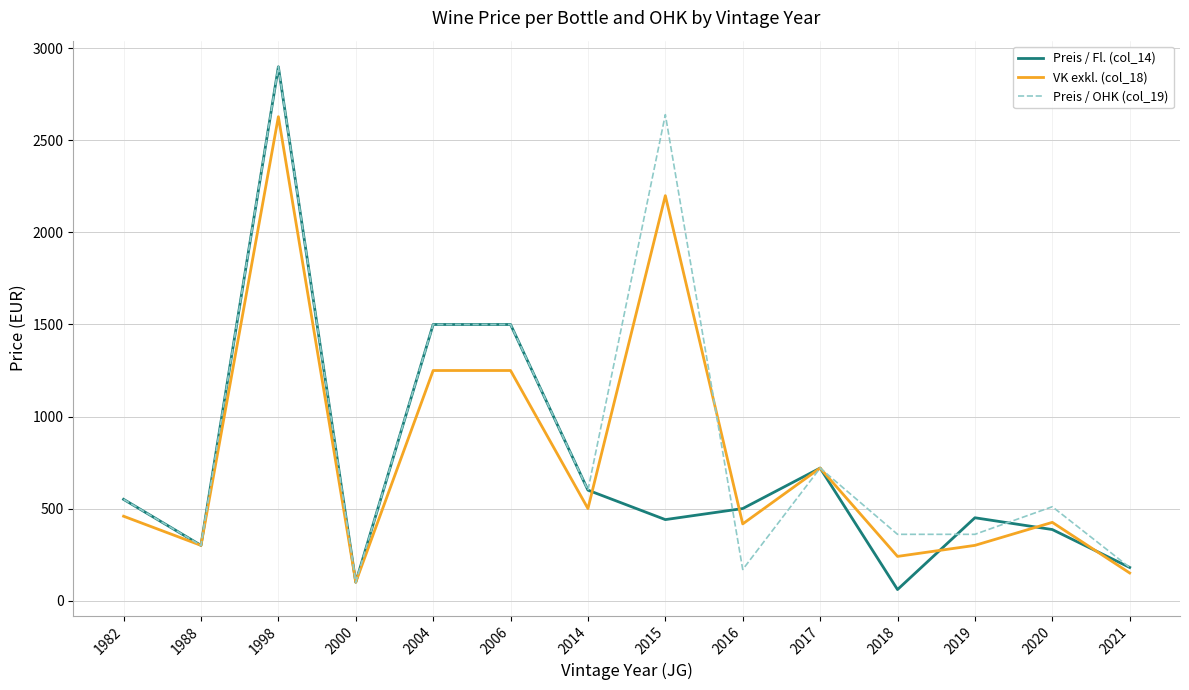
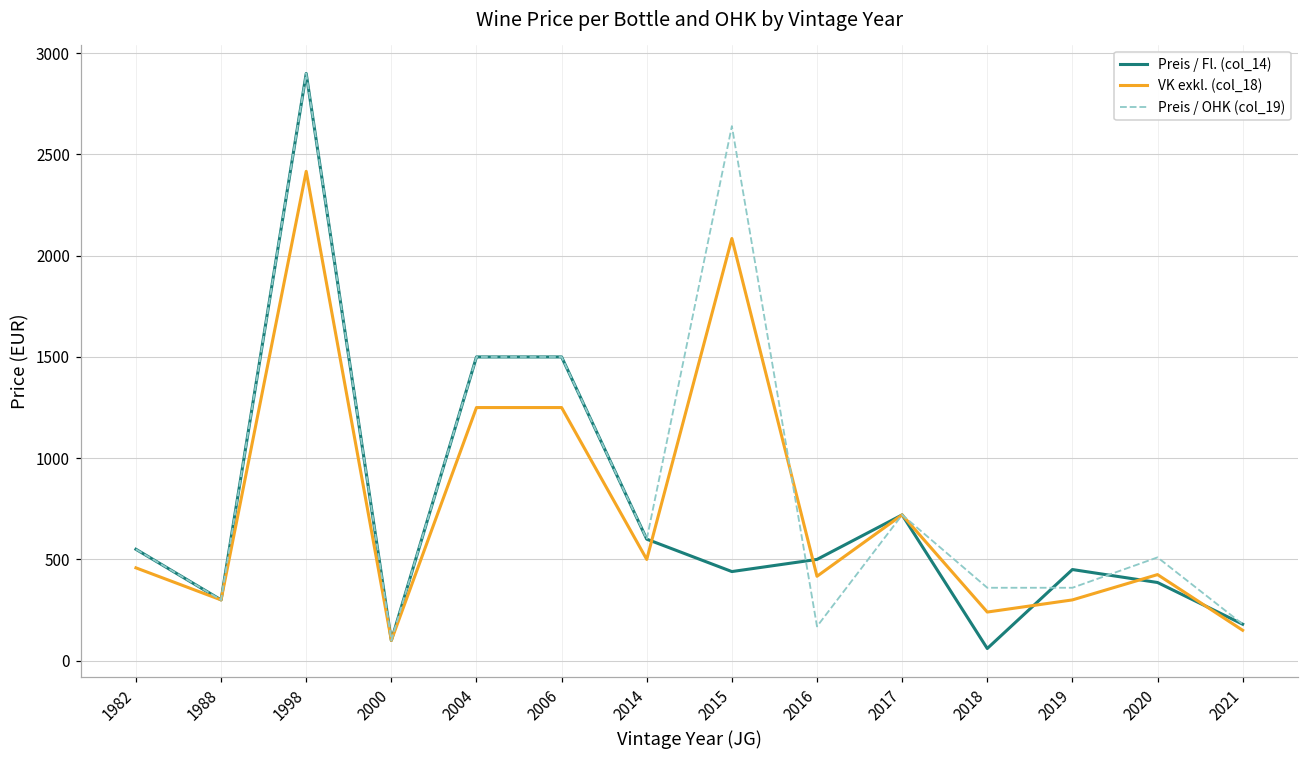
VK exkl. (col_18), 1998: 2630 -> 2420
VK exkl. (col_18), 2015: 2200 -> 2090
